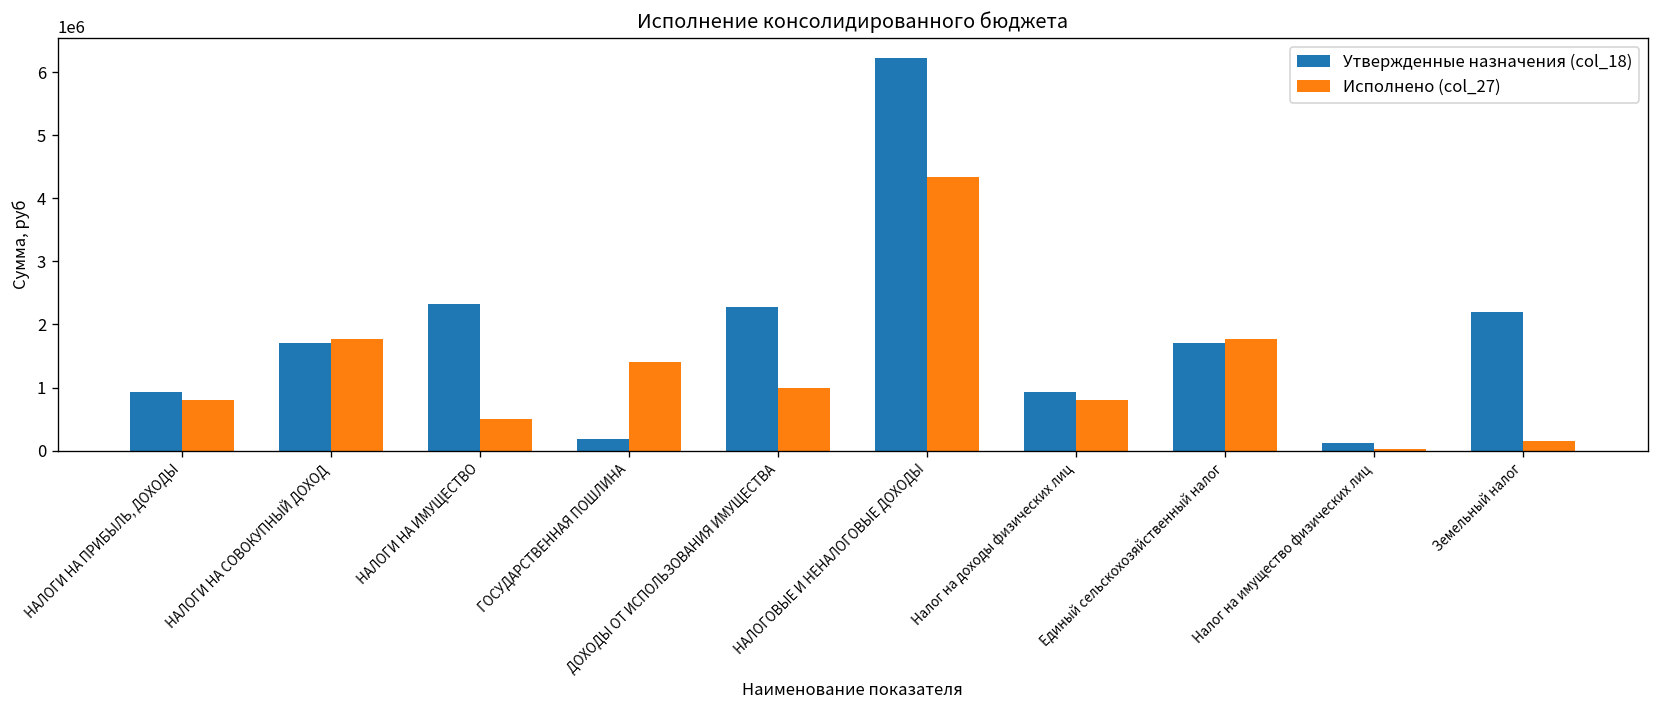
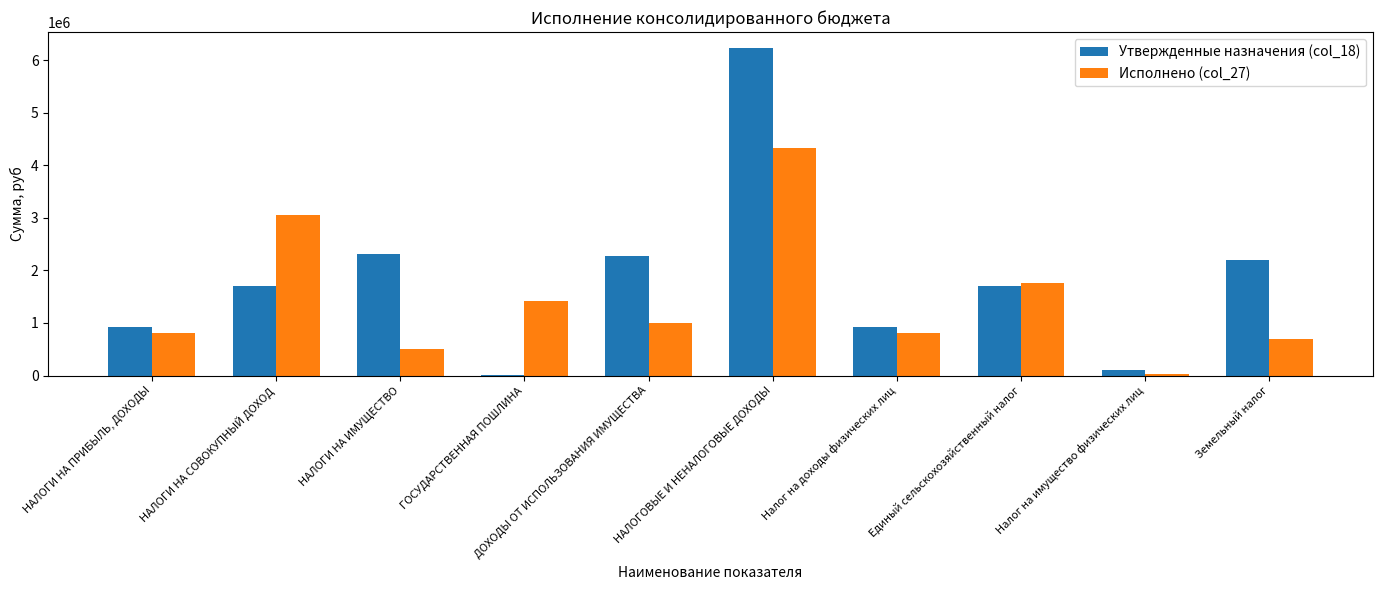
Исполнено (col_27), НАЛОГИ НА СОВОКУПНЫЙ ДОХОД: 1800000 -> 3000000
Утвержденные назначения (col_18), ГОСУДАРСТВЕННАЯ ПОШЛИНА: 200000 -> 0
Исполнено (col_27), Земельный налог: 200000 -> 700000
